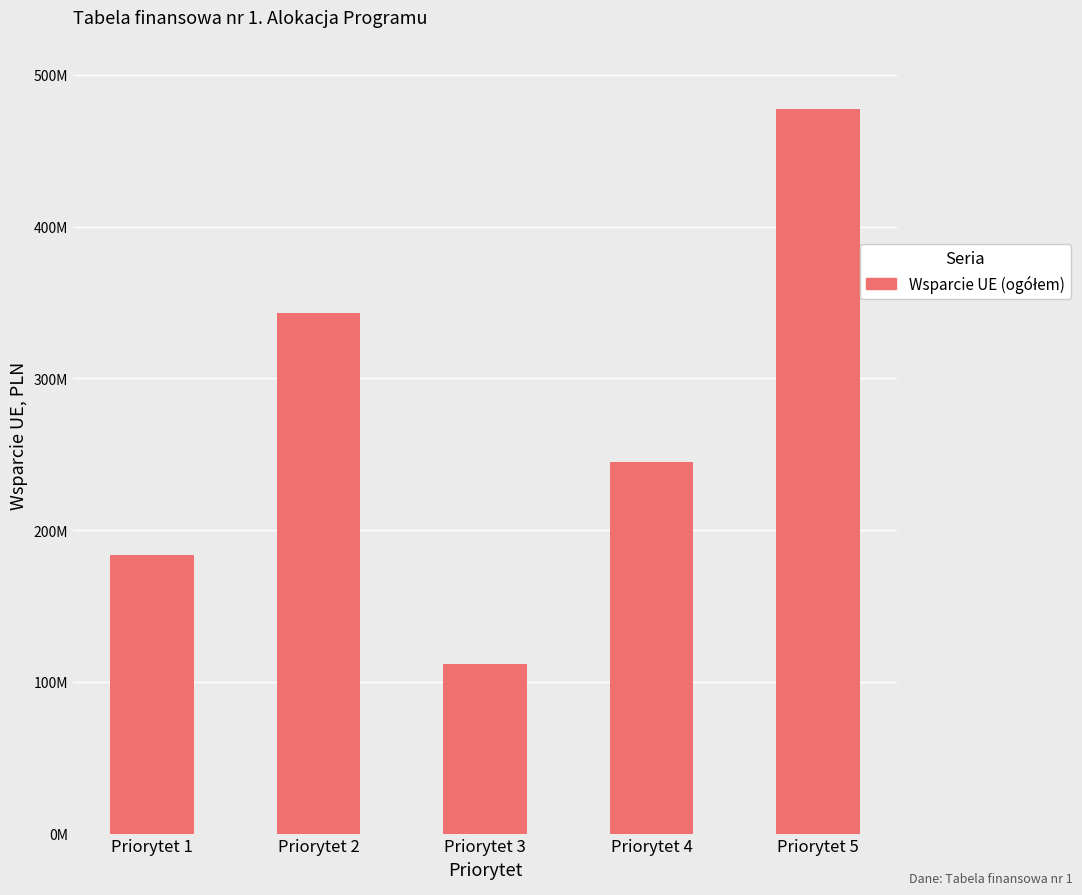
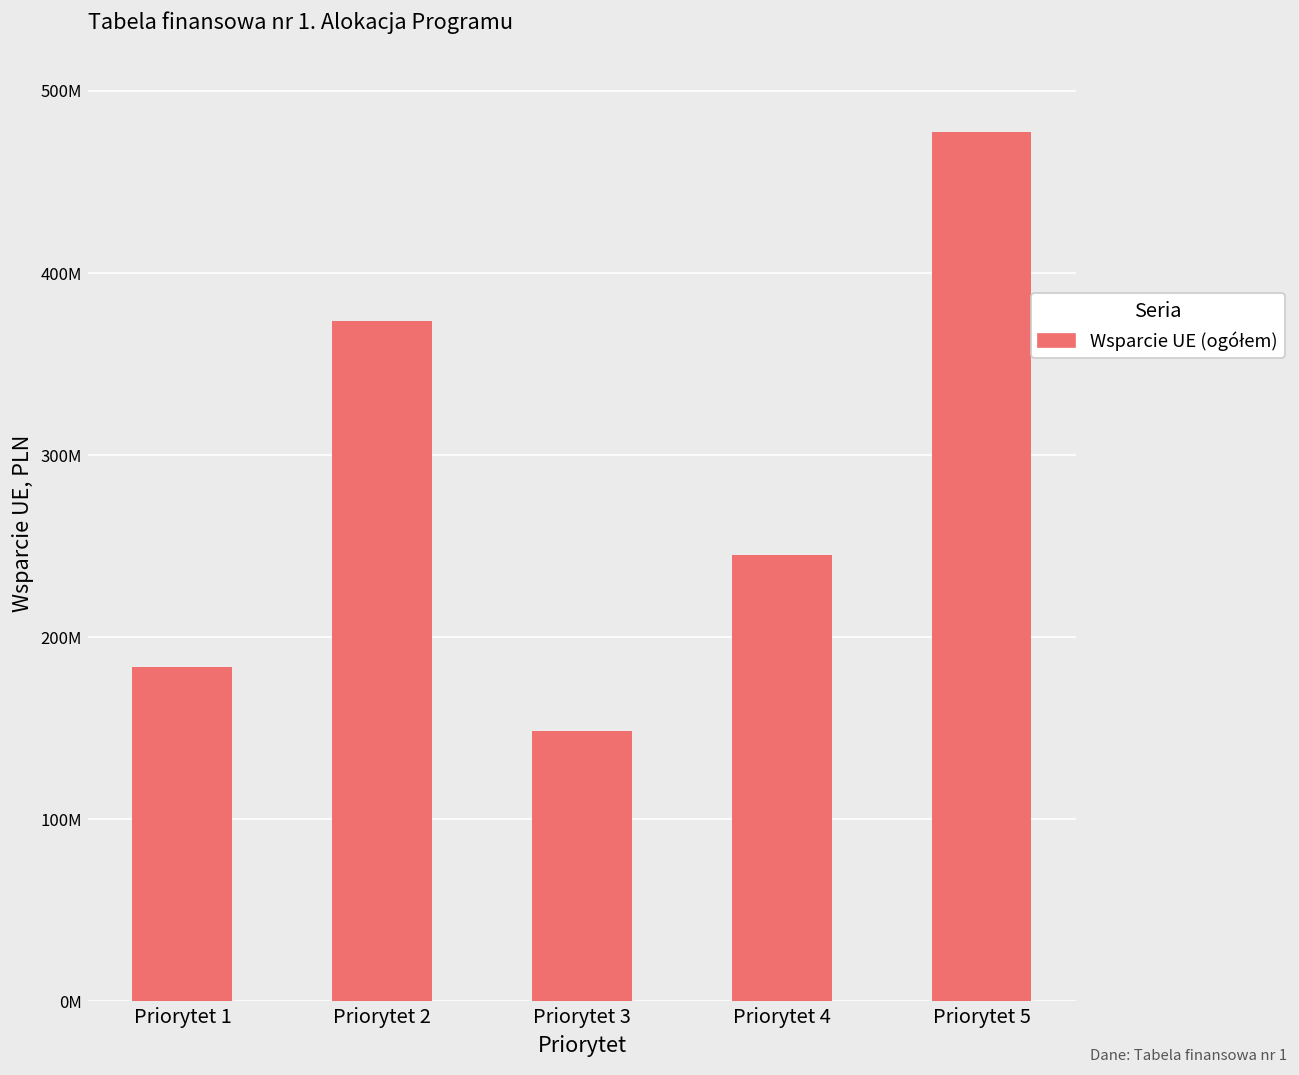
Priorytet 2: 343000000 -> 374000000
Priorytet 3: 112000000 -> 148000000
